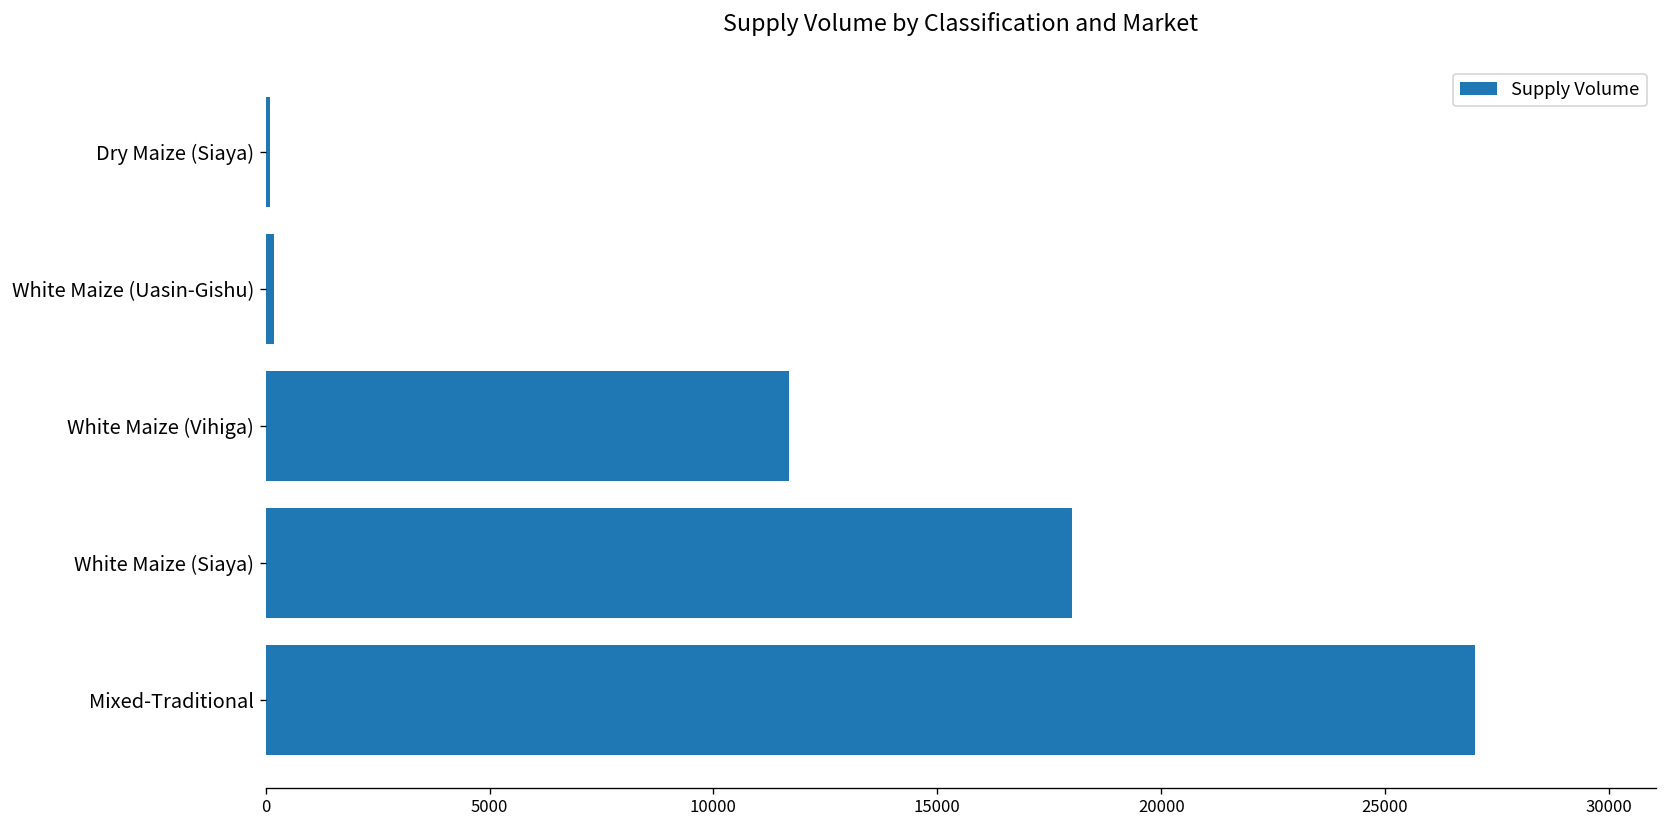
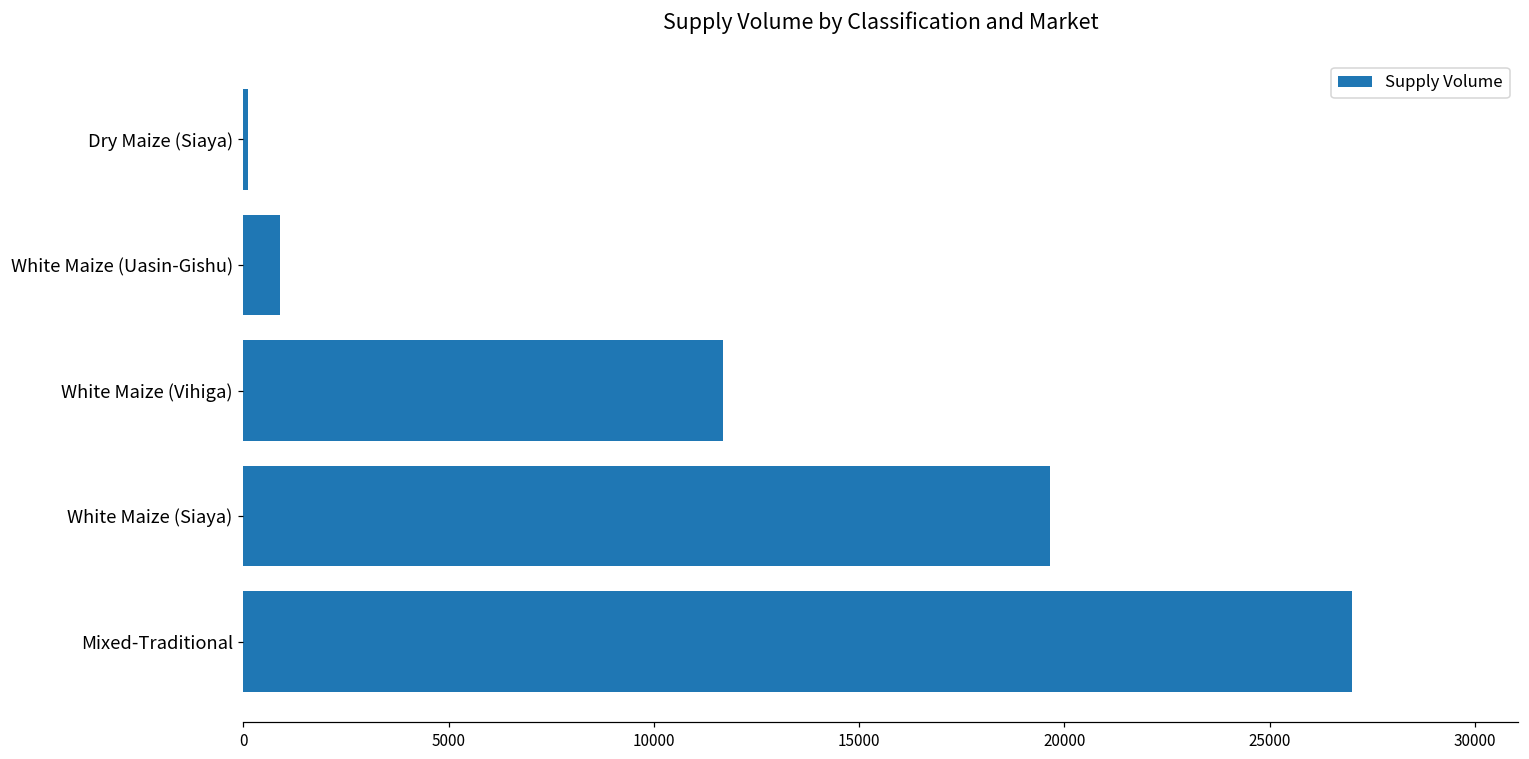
White Maize (Uasin-Gishu): 200 -> 900
White Maize (Siaya): 18000 -> 19700
